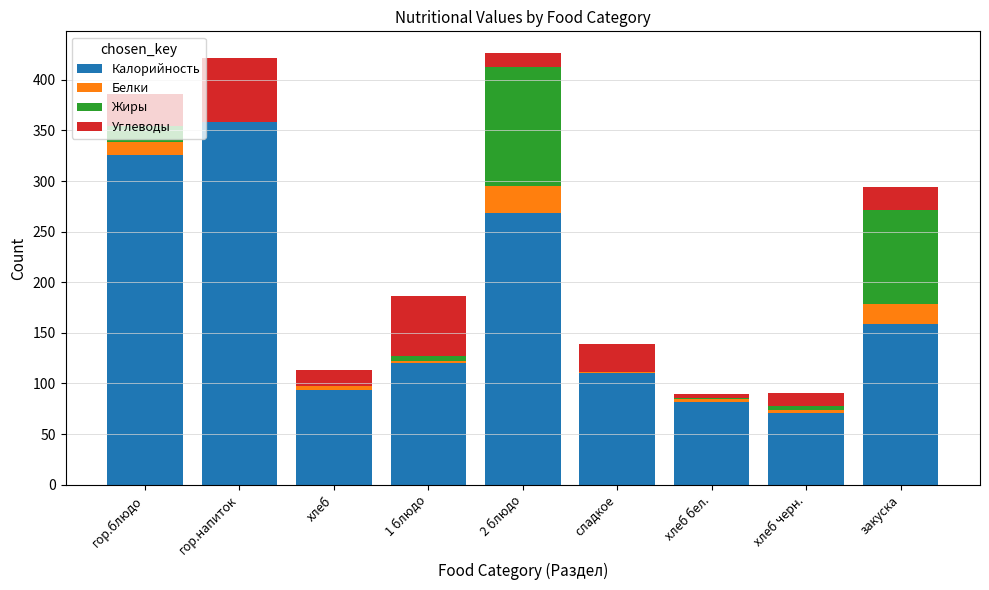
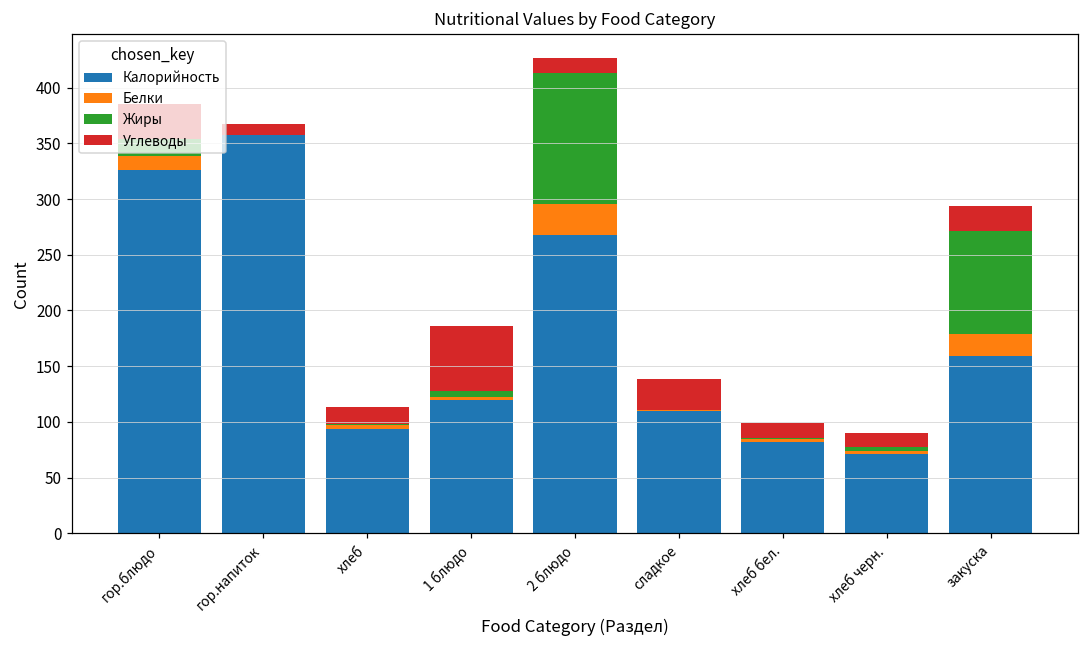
Углеводы, гор.напиток: 63 -> 10
Углеводы, хлеб бел.: 5 -> 13
